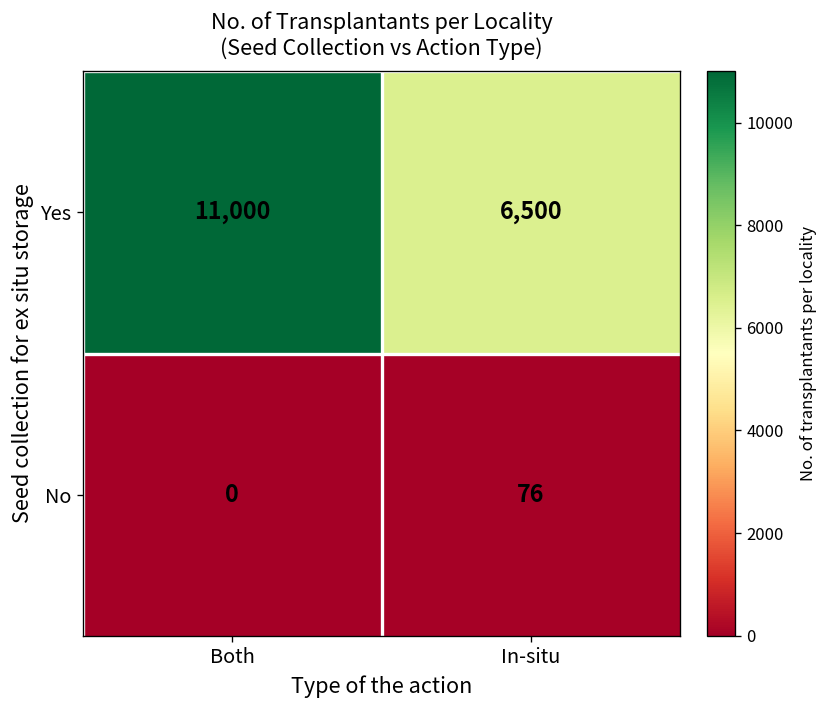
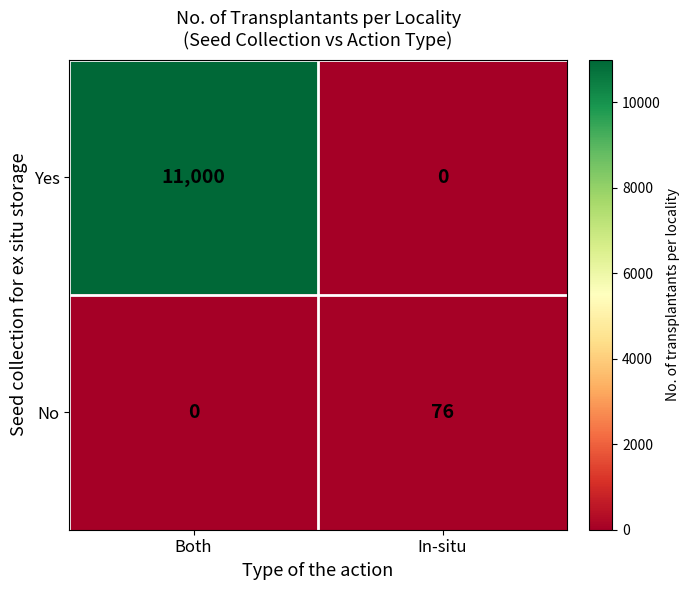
Yes, In-situ: 6,500 -> 0
